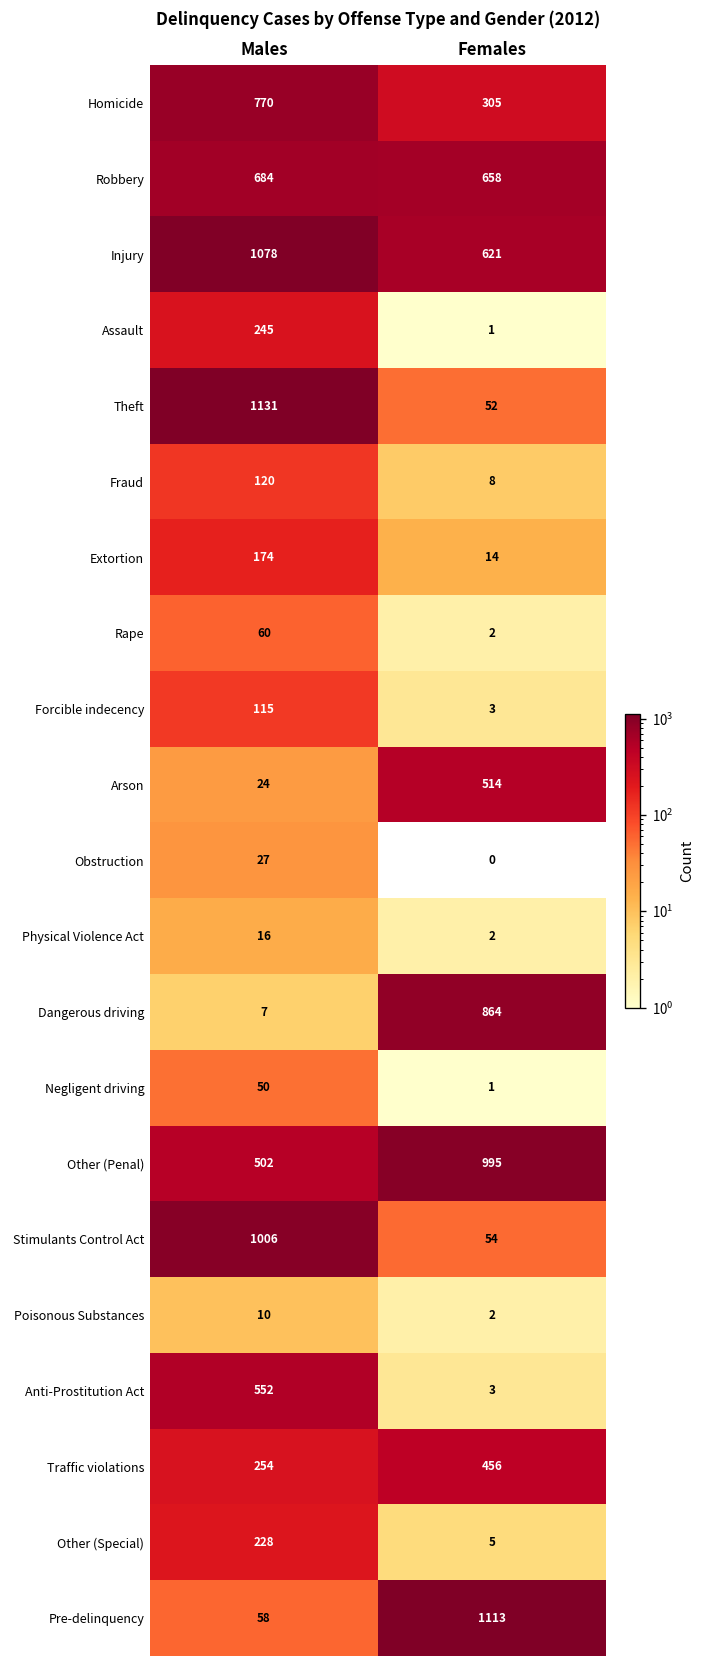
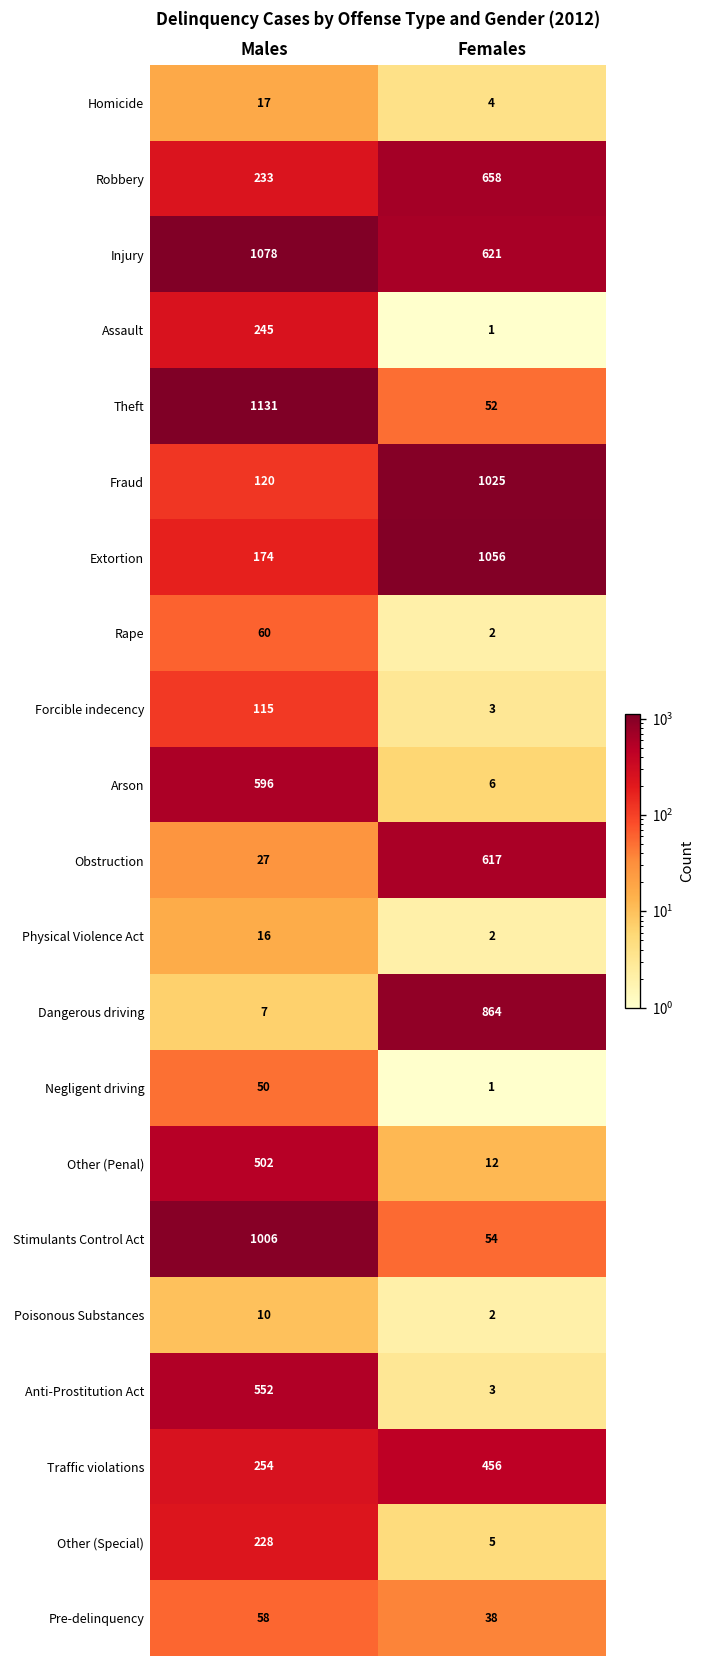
Homicide, Males: 770 -> 17
Homicide, Females: 305 -> 4
Robbery, Males: 684 -> 233
Fraud, Females: 8 -> 1025
Extortion, Females: 14 -> 1056
Arson, Males: 24 -> 596
Arson, Females: 514 -> 6
Obstruction, Females: 0 -> 617
Other (Penal), Females: 995 -> 12
Pre-delinquency, Females: 1113 -> 38
